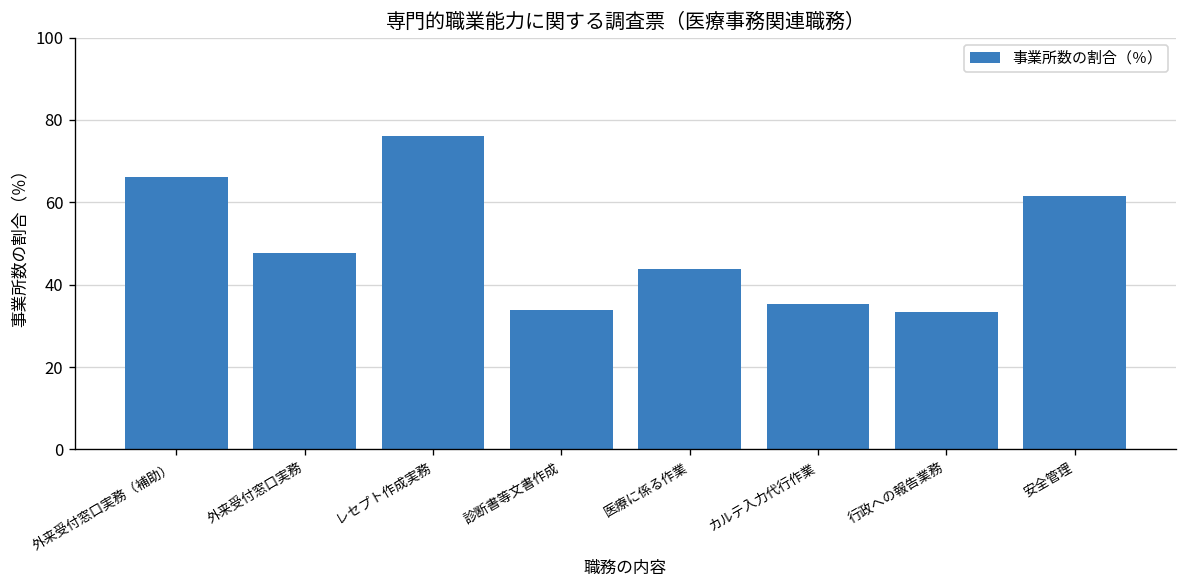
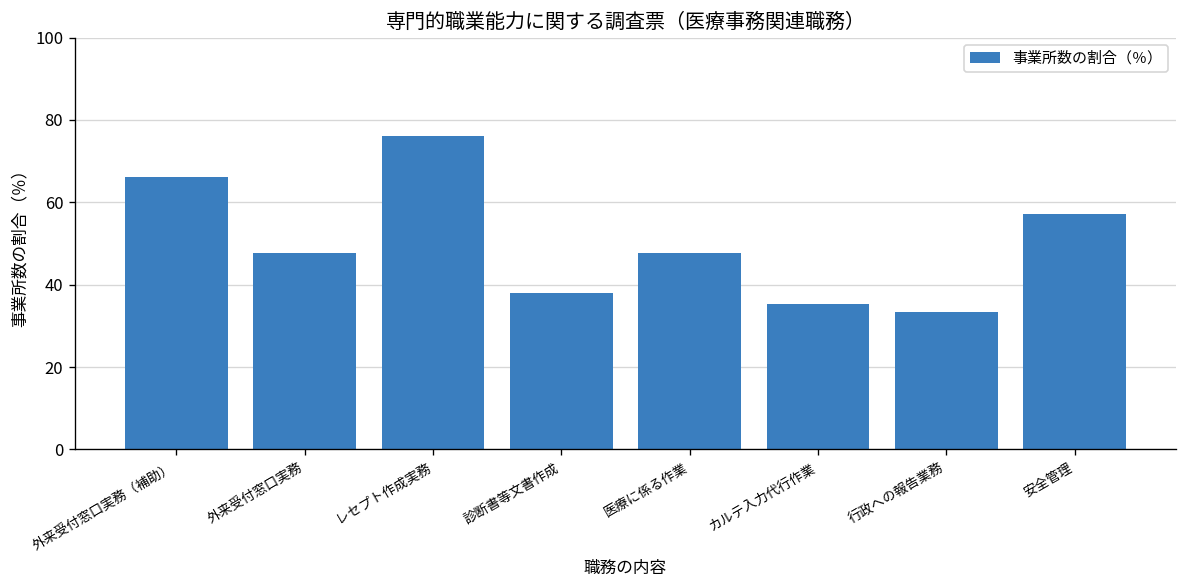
診断書等文書作成: 34 -> 38
医療に係る作業: 44 -> 48
安全管理: 62 -> 57
